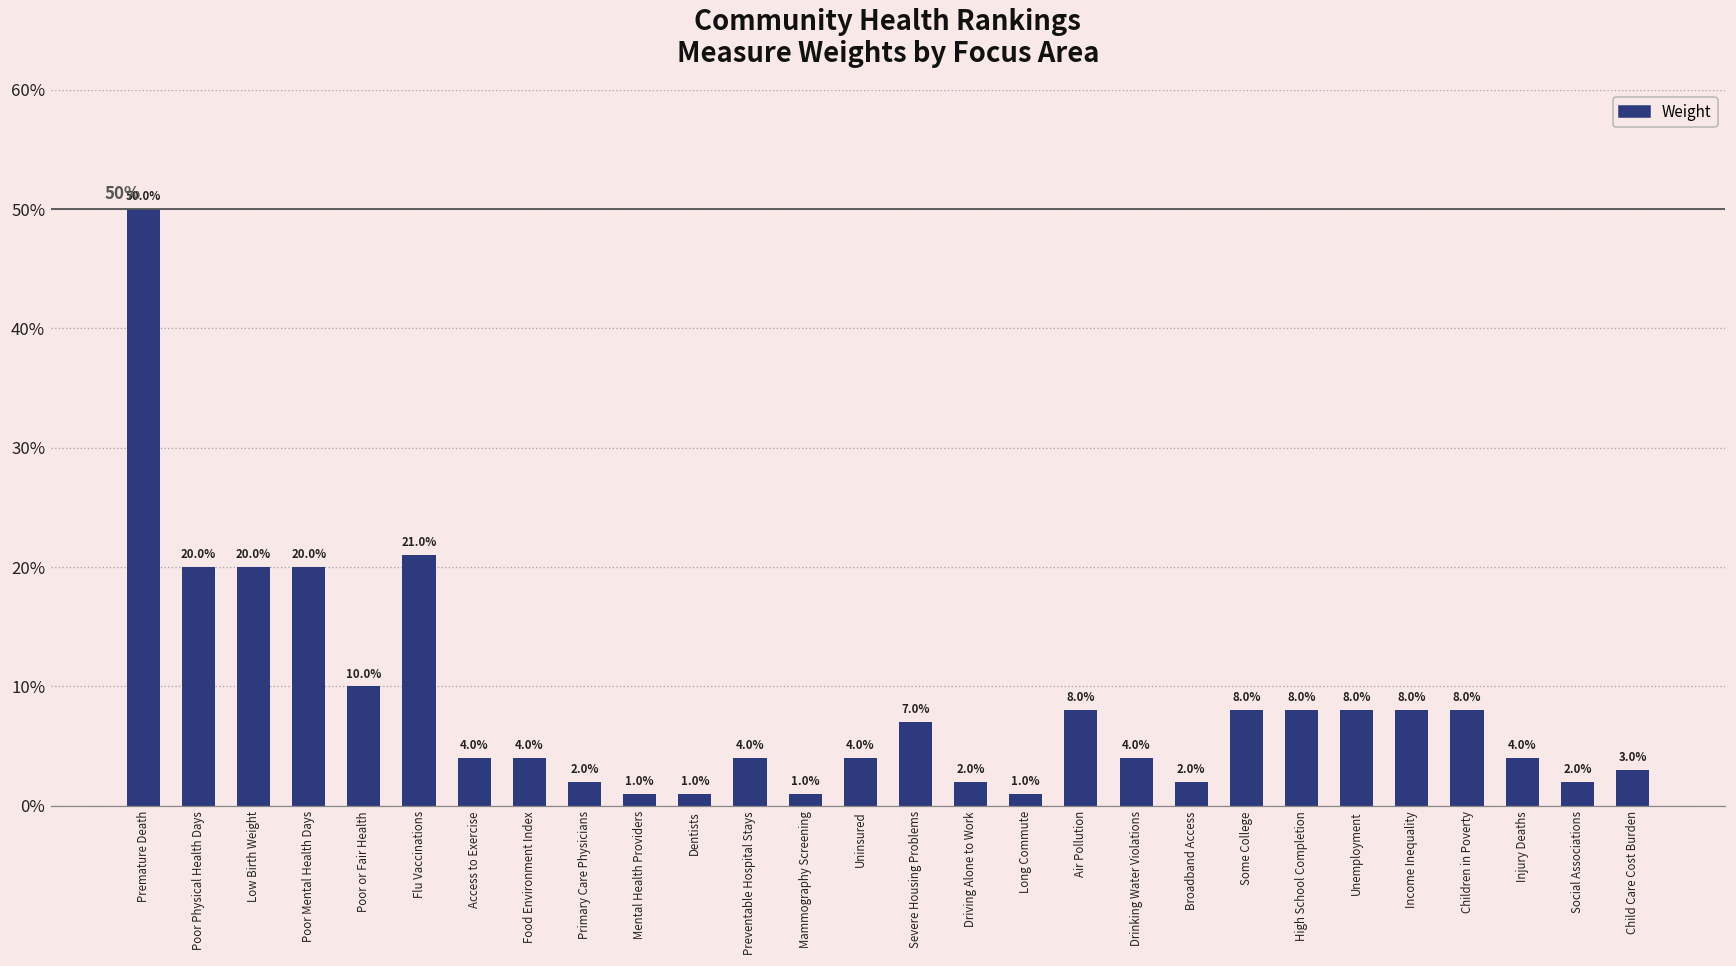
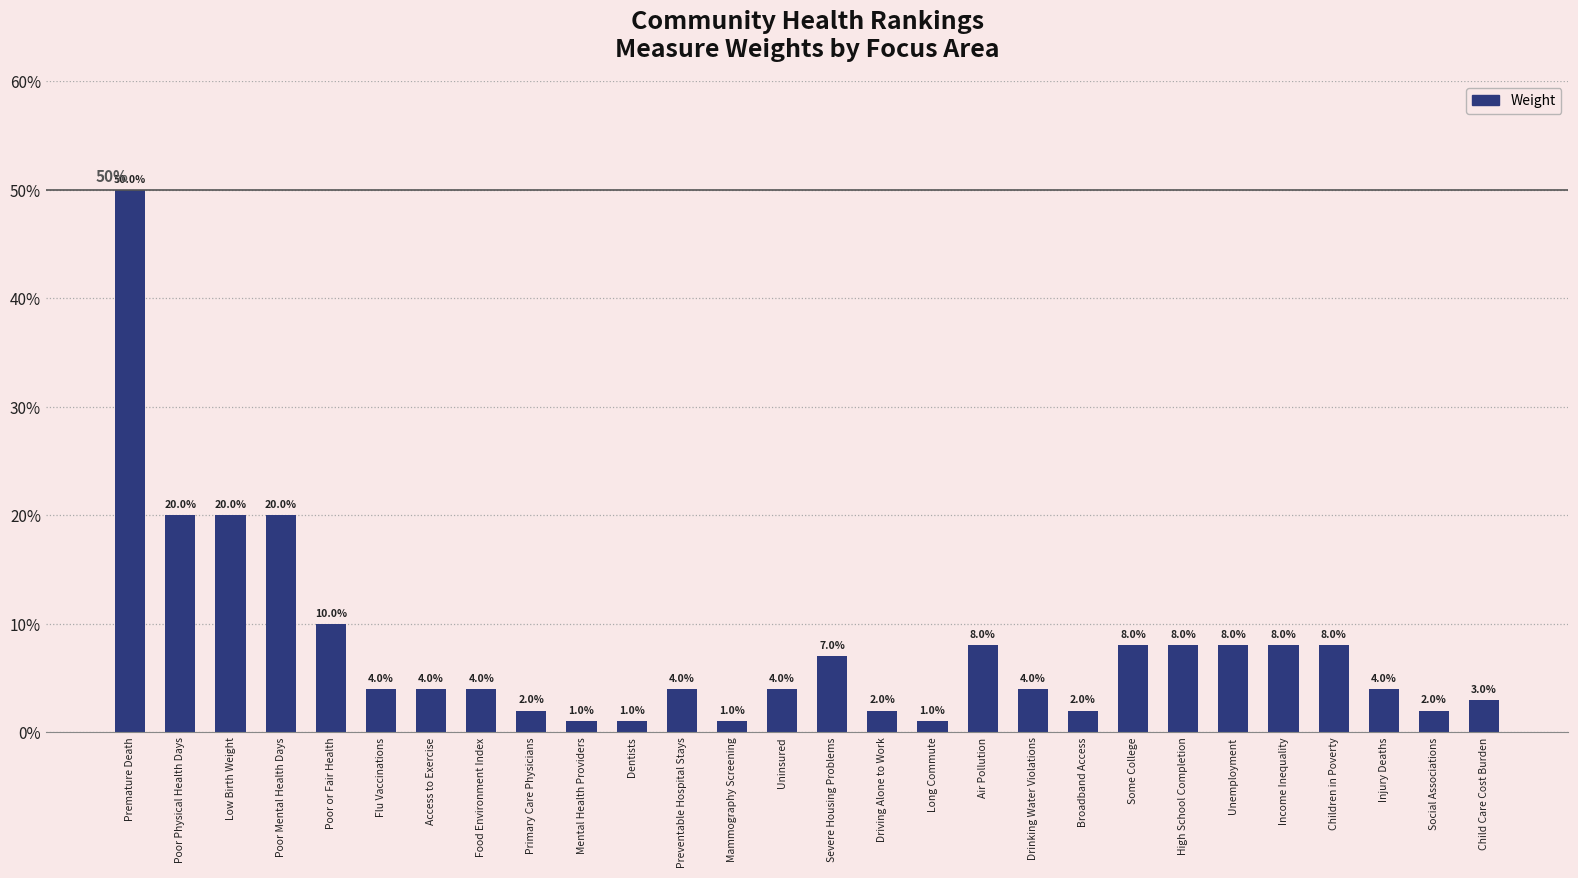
Flu Vaccinations: 21.0% -> 4.0%
